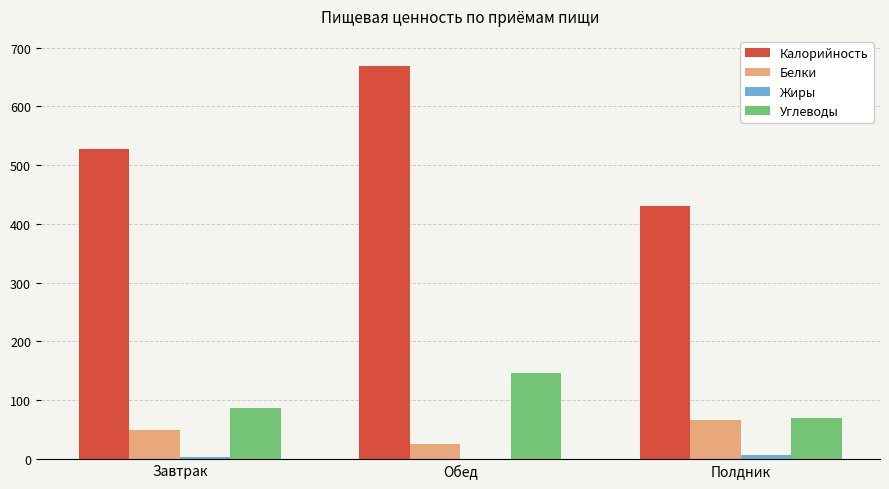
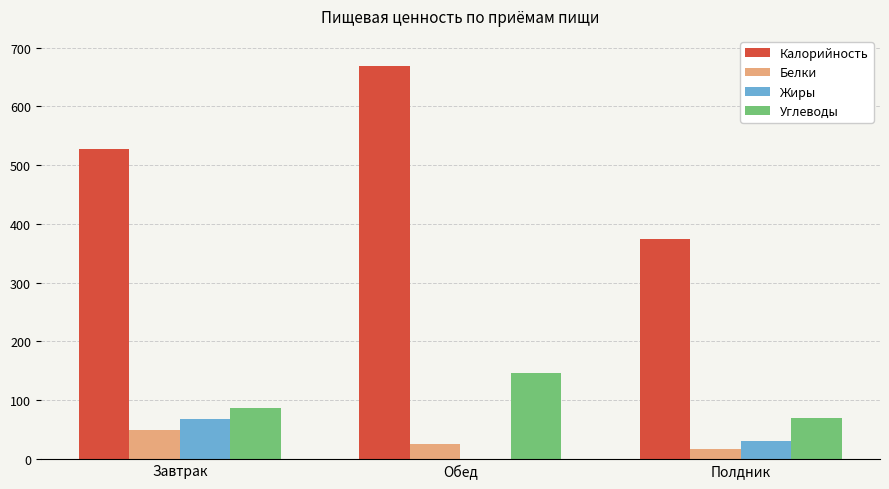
Жиры, Завтрак: 0 -> 70
Калорийность, Полдник: 430 -> 380
Белки, Полдник: 70 -> 20
Жиры, Полдник: 10 -> 30
